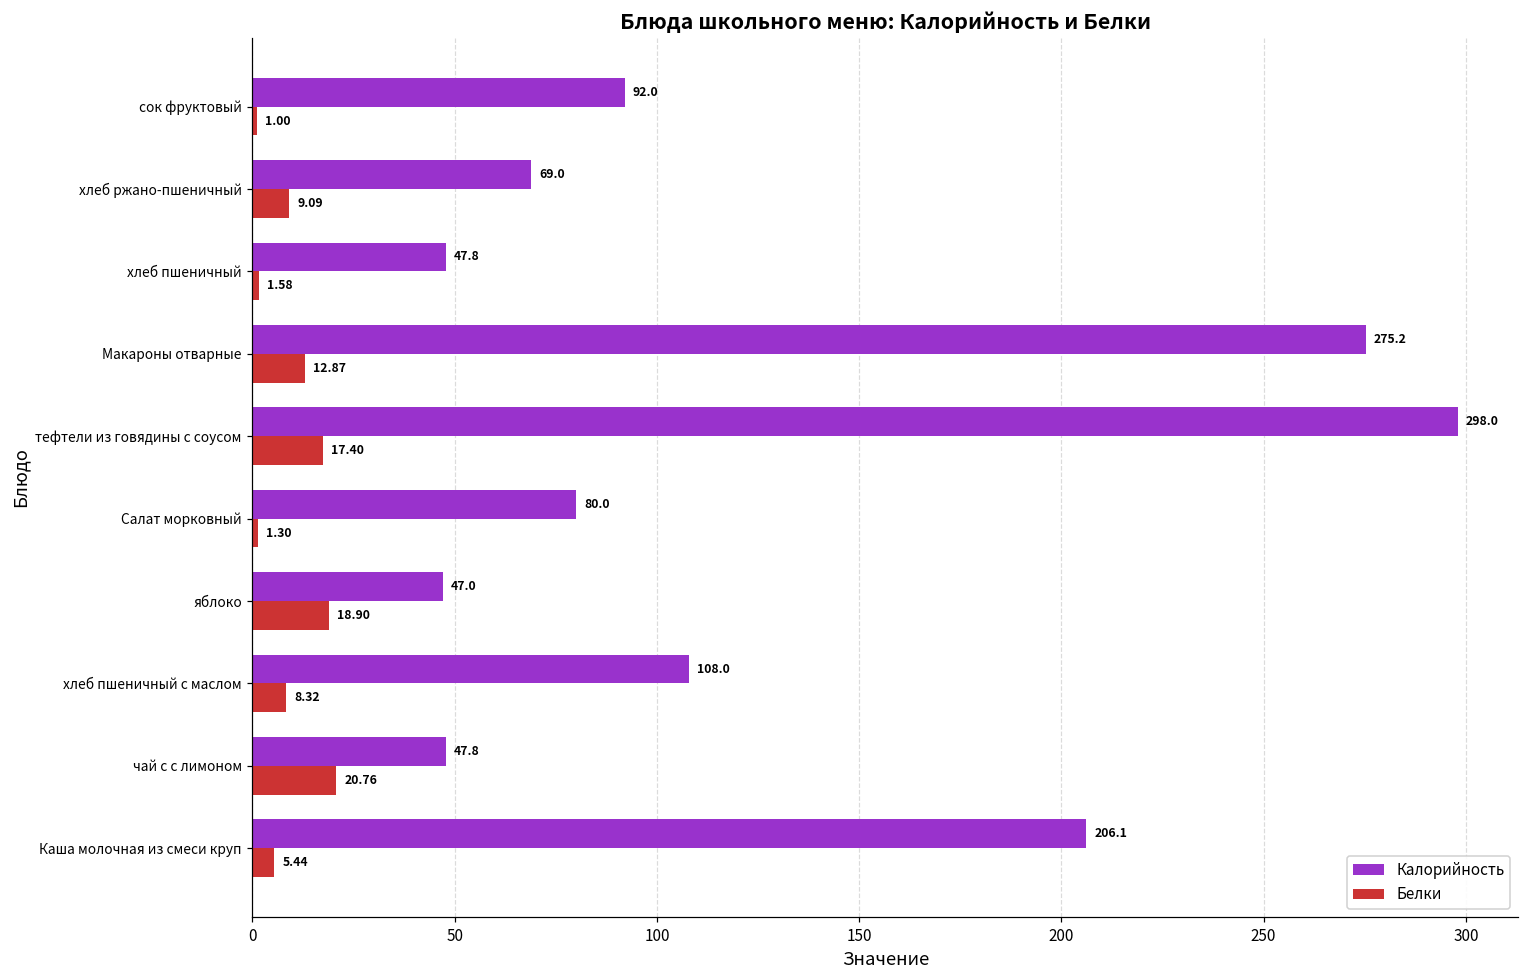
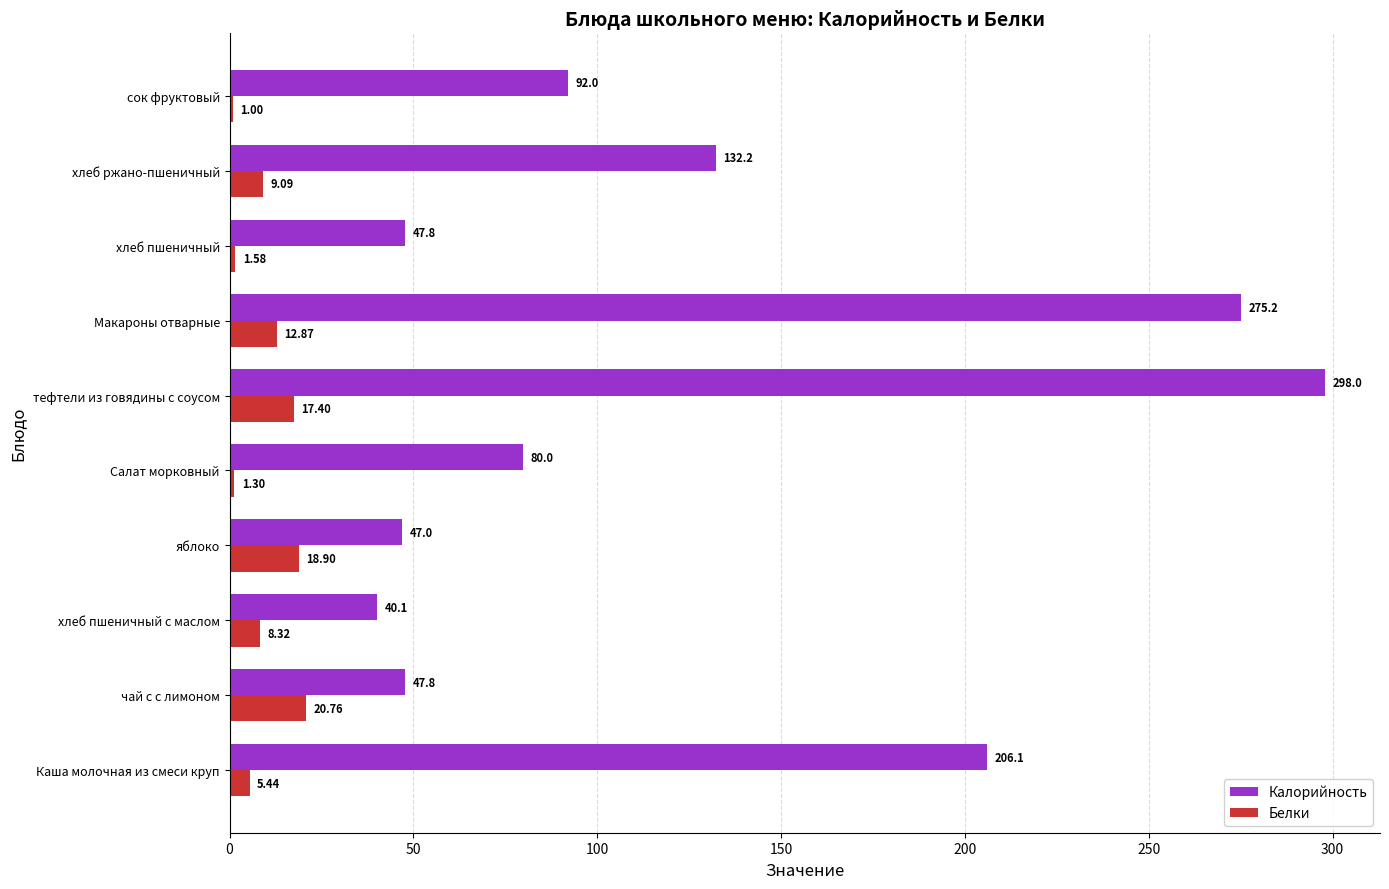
Калорийность, хлеб ржано-пшеничный: 69.0 -> 132.2
Калорийность, хлеб пшеничный с маслом: 108.0 -> 40.1
